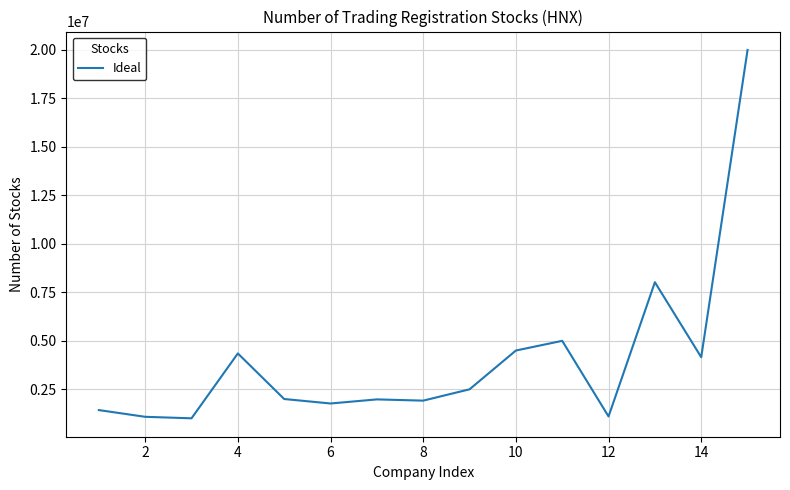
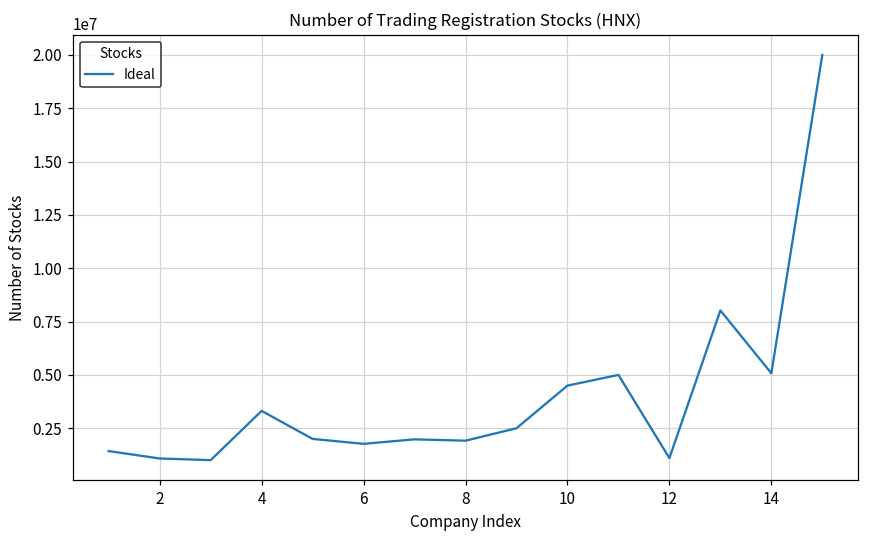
4: 4400000 -> 3300000
14: 4200000 -> 5100000
